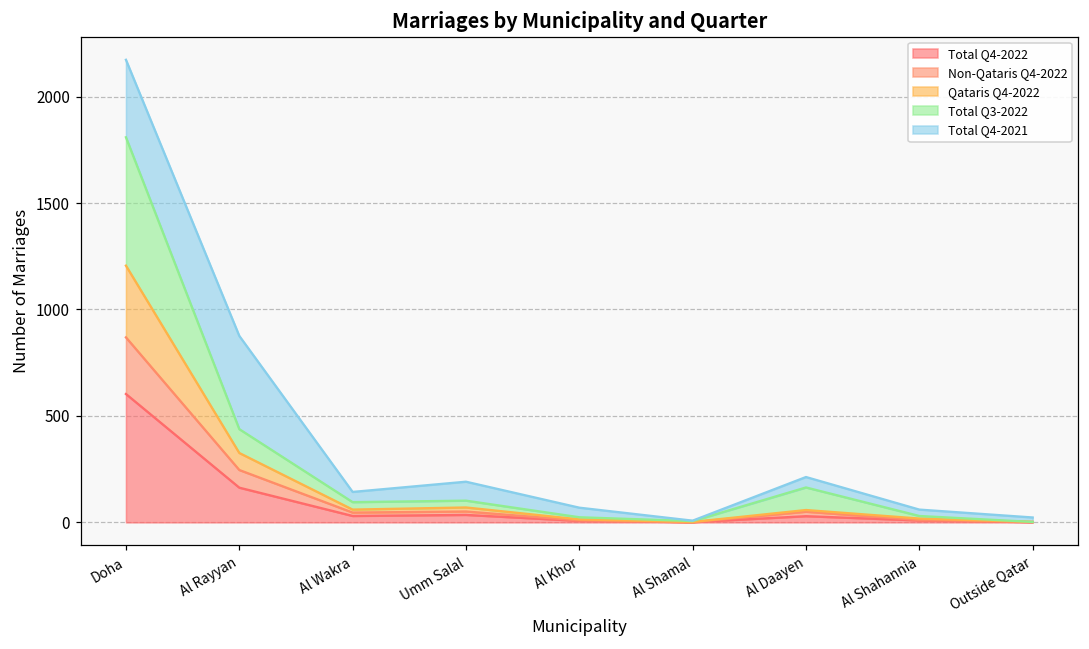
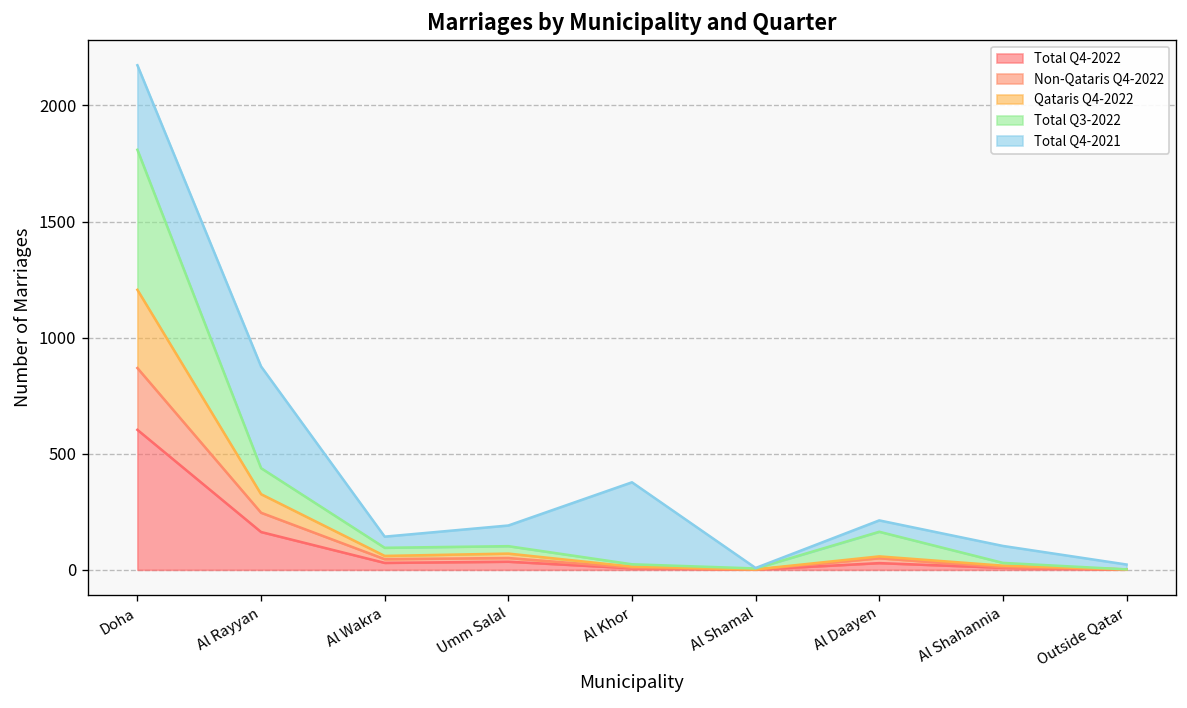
Total Q4-2021, Al Khor: 50 -> 350
Total Q4-2021, Al Shahannia: 30 -> 70
